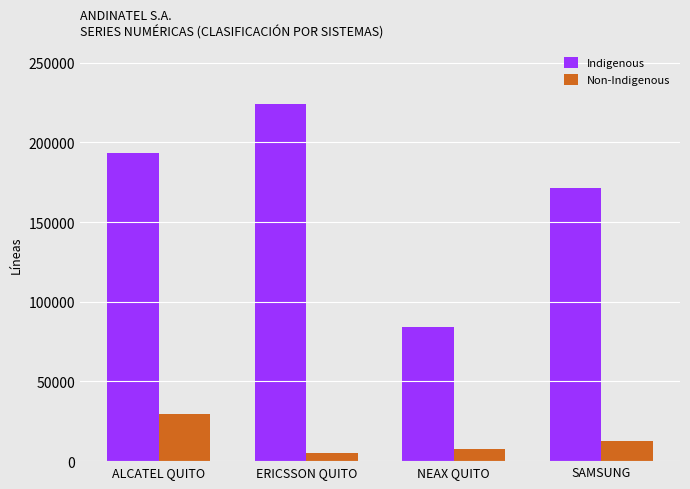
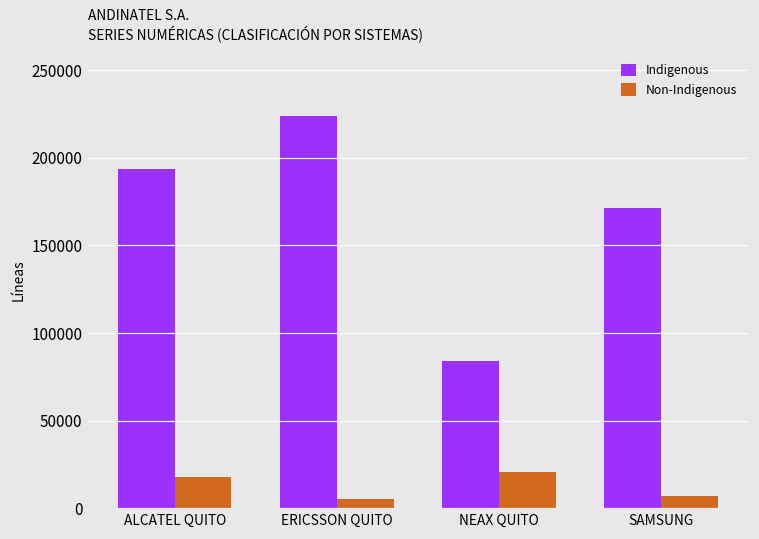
Non-Indigenous, ALCATEL QUITO: 29000 -> 18000
Non-Indigenous, NEAX QUITO: 7000 -> 21000
Non-Indigenous, SAMSUNG: 13000 -> 7000
